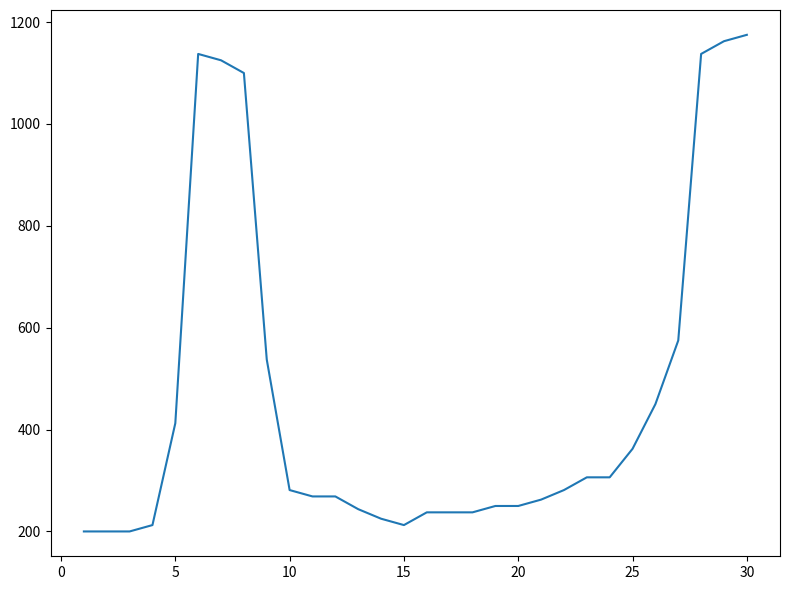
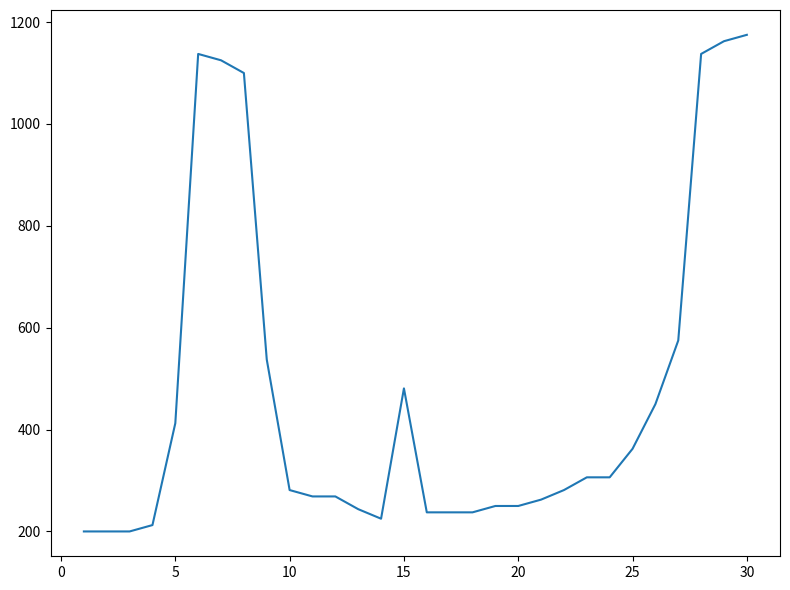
15: 210 -> 480
